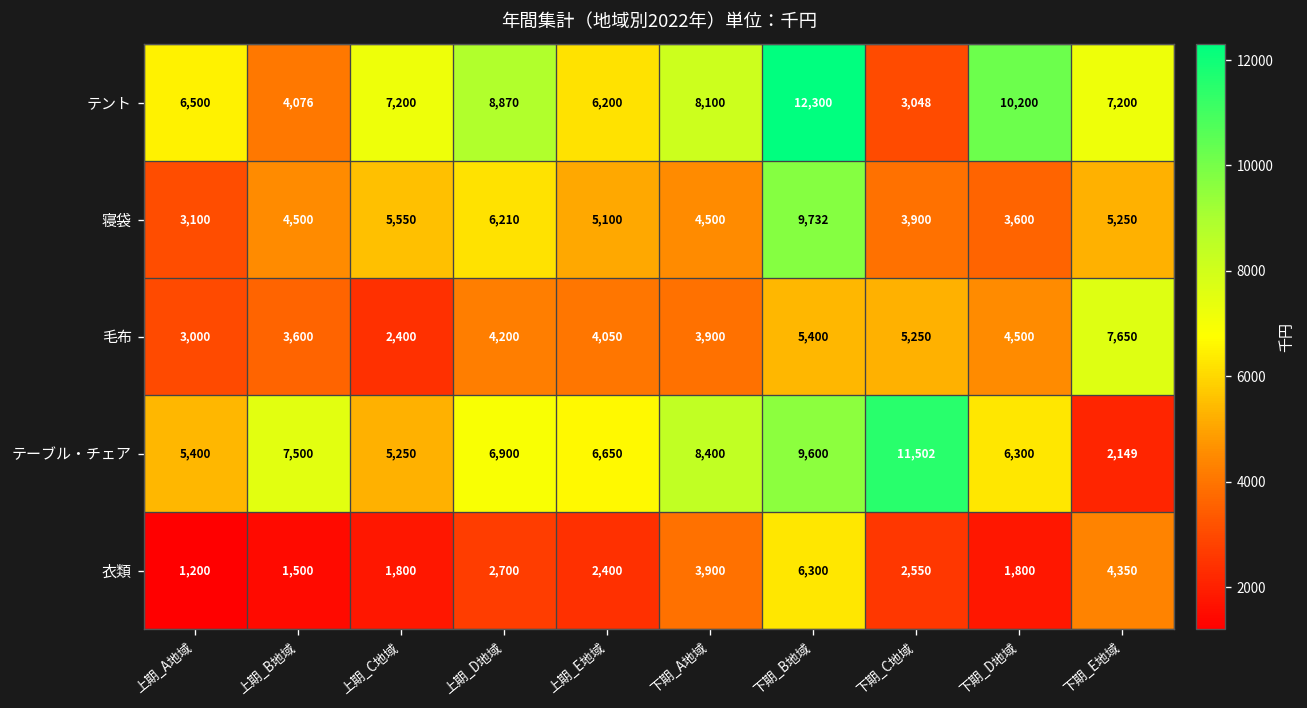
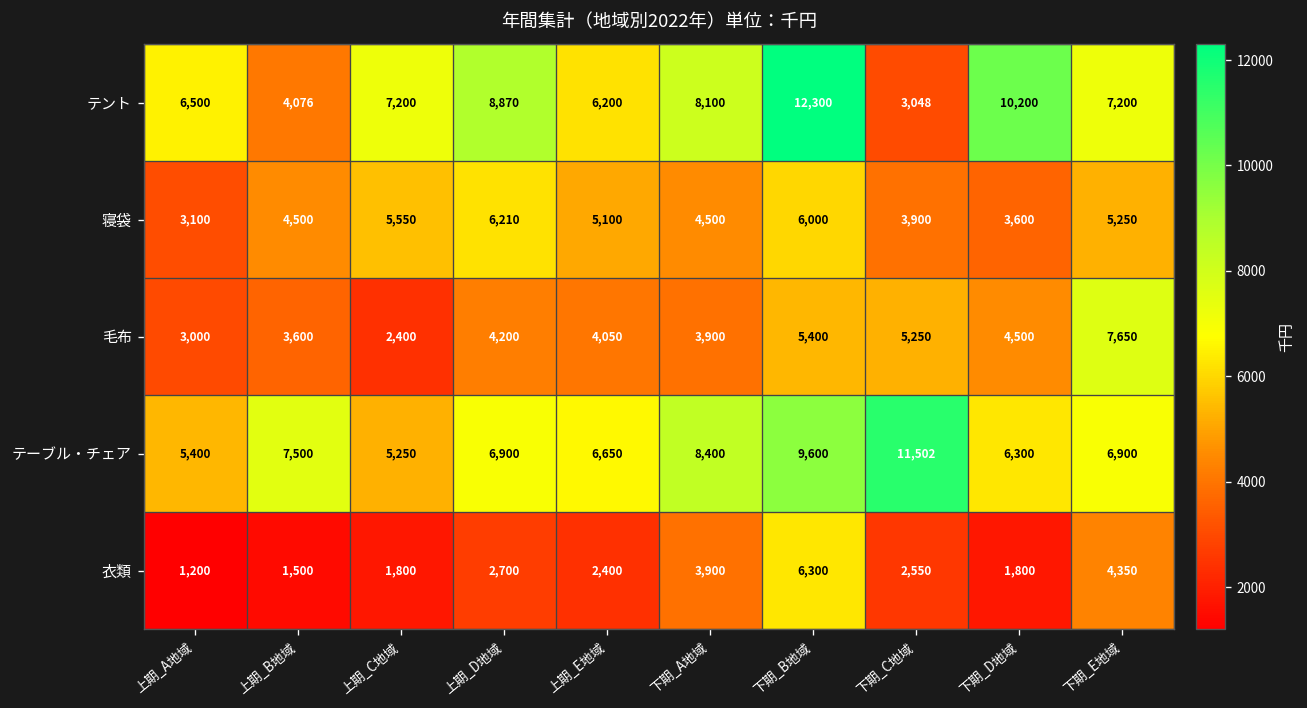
寝袋, 下期_B地域: 9,732 -> 6,000
テーブル・チェア, 下期_E地域: 2,149 -> 6,900
